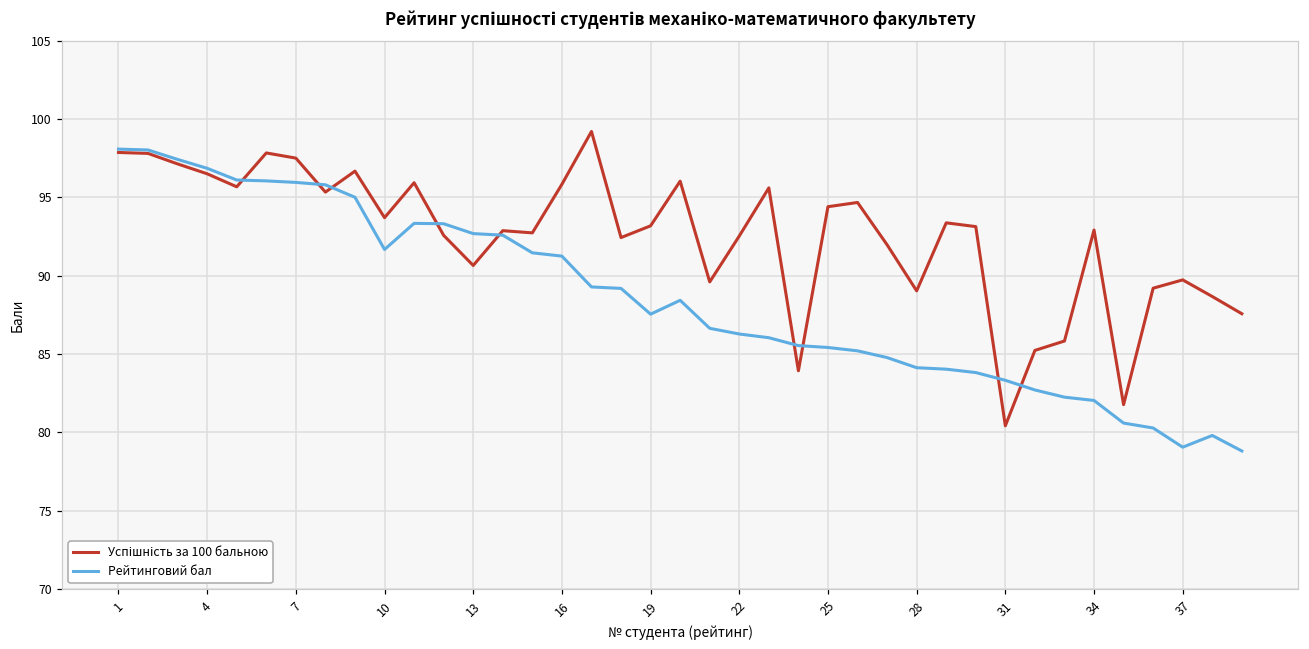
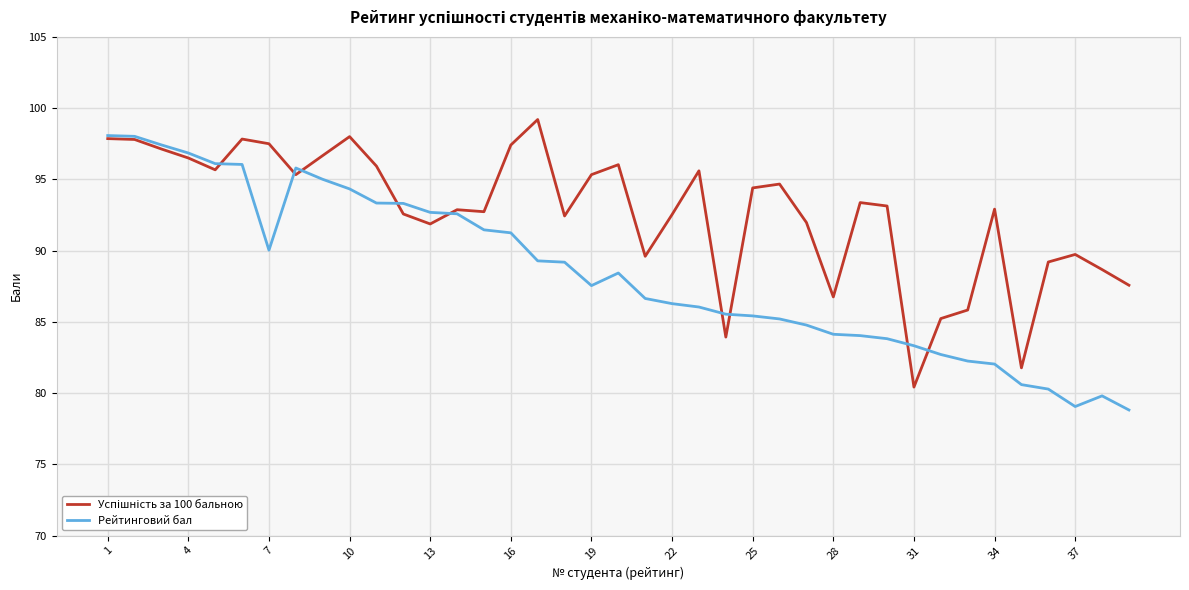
Рейтинговий бал, 7: 96.0 -> 90.0
Успішність за 100 бальною, 10: 93.7 -> 98.0
Рейтинговий бал, 10: 91.7 -> 94.3
Успішність за 100 бальною, 13: 90.7 -> 91.9
Успішність за 100 бальною, 16: 95.8 -> 97.4
Успішність за 100 бальною, 19: 93.2 -> 95.3
Успішність за 100 бальною, 28: 89.0 -> 86.8
